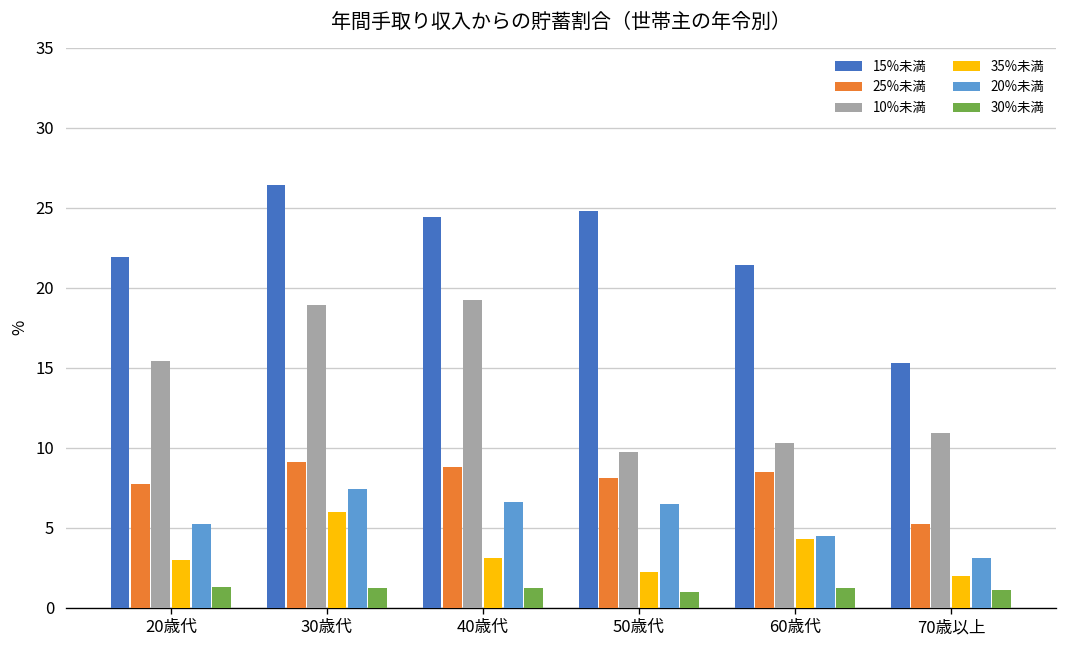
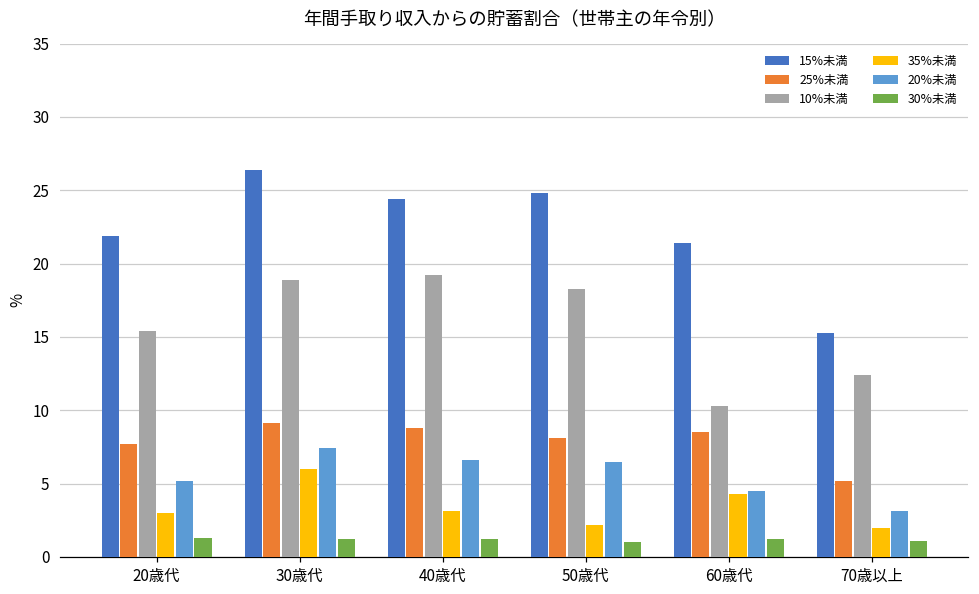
10%未満, 50歳代: 9.7 -> 18.3
10%未満, 70歳以上: 10.9 -> 12.4
